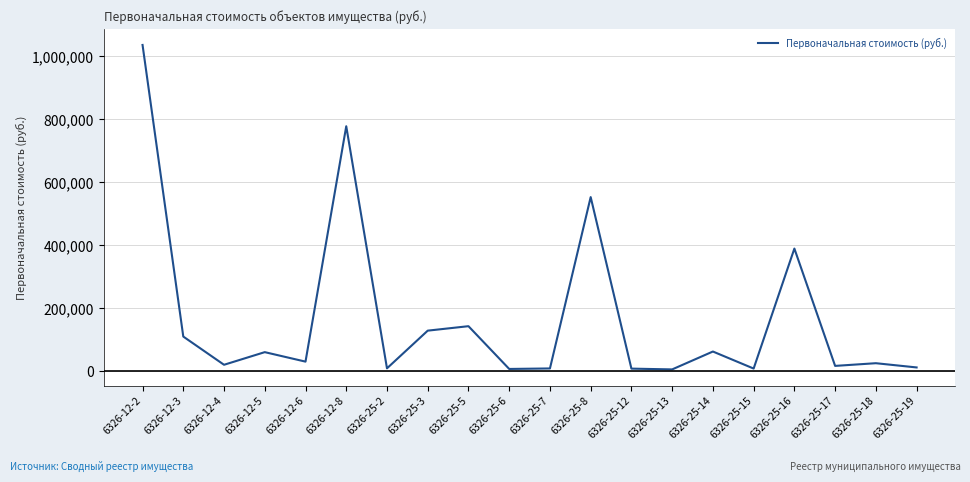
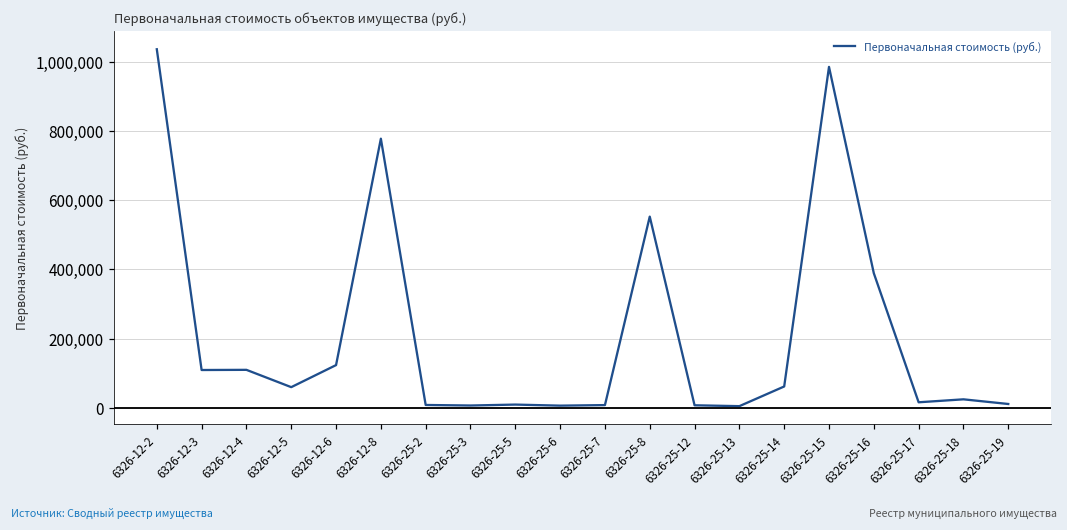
6326-12-4: 20,000 -> 110,000
6326-12-6: 30,000 -> 120,000
6326-25-3: 130,000 -> 10,000
6326-25-5: 140,000 -> 10,000
6326-25-15: 10,000 -> 980,000
